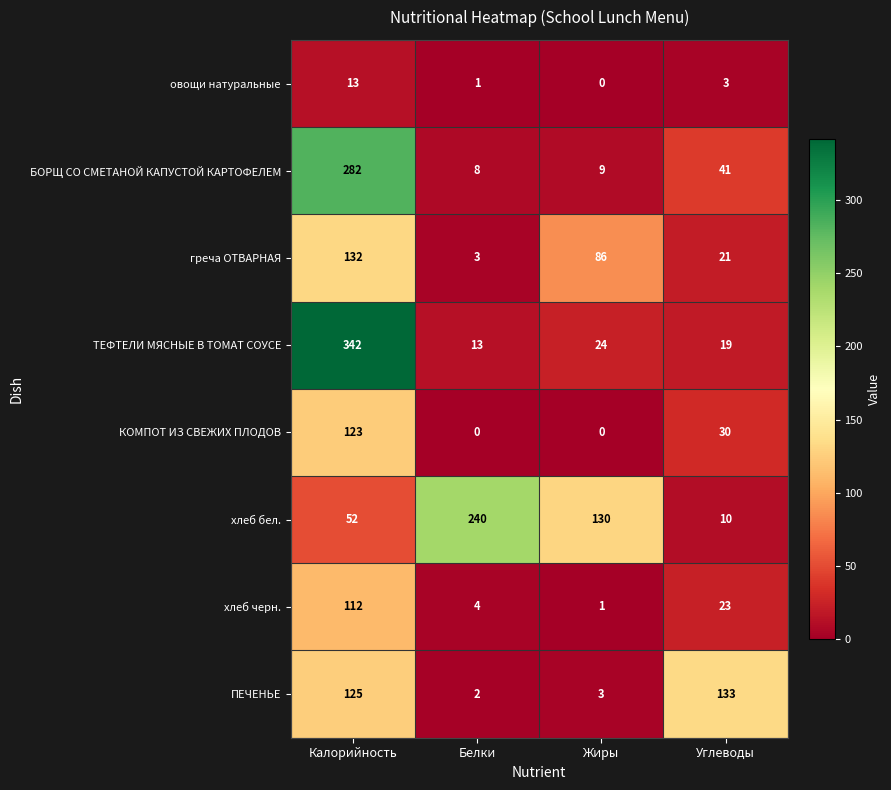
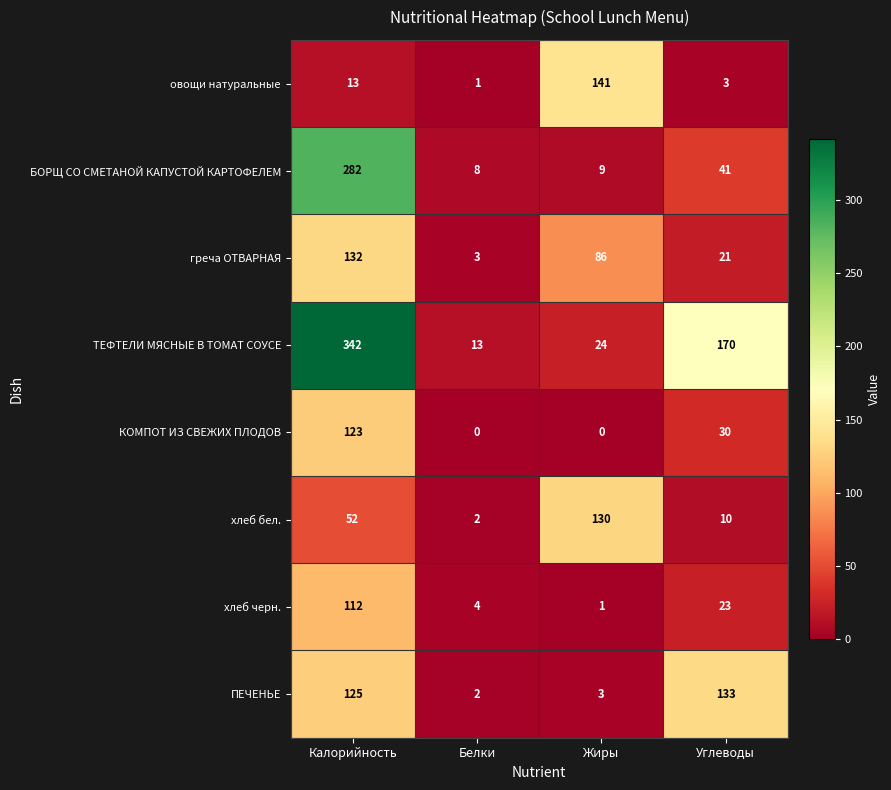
овощи натуральные, Жиры: 0 -> 141
ТЕФТЕЛИ МЯСНЫЕ В ТОМАТ СОУСЕ, Углеводы: 19 -> 170
хлеб бел., Белки: 240 -> 2
